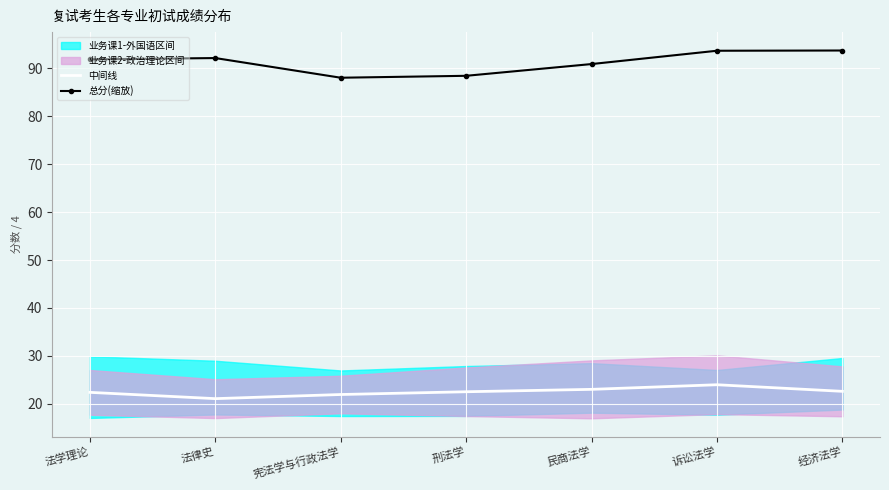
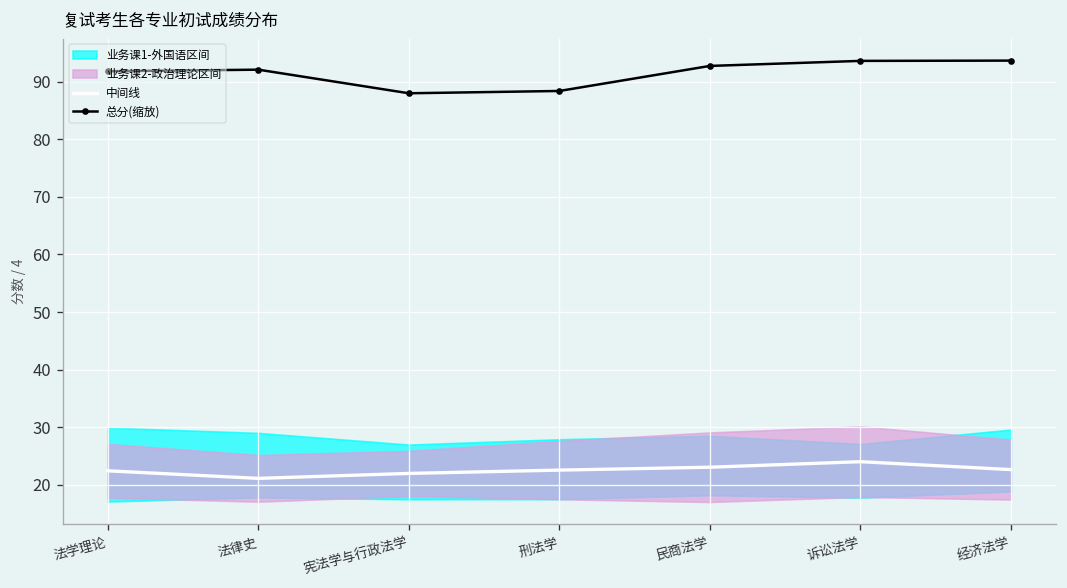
总分(缩放), 民商法学: 91 -> 93
